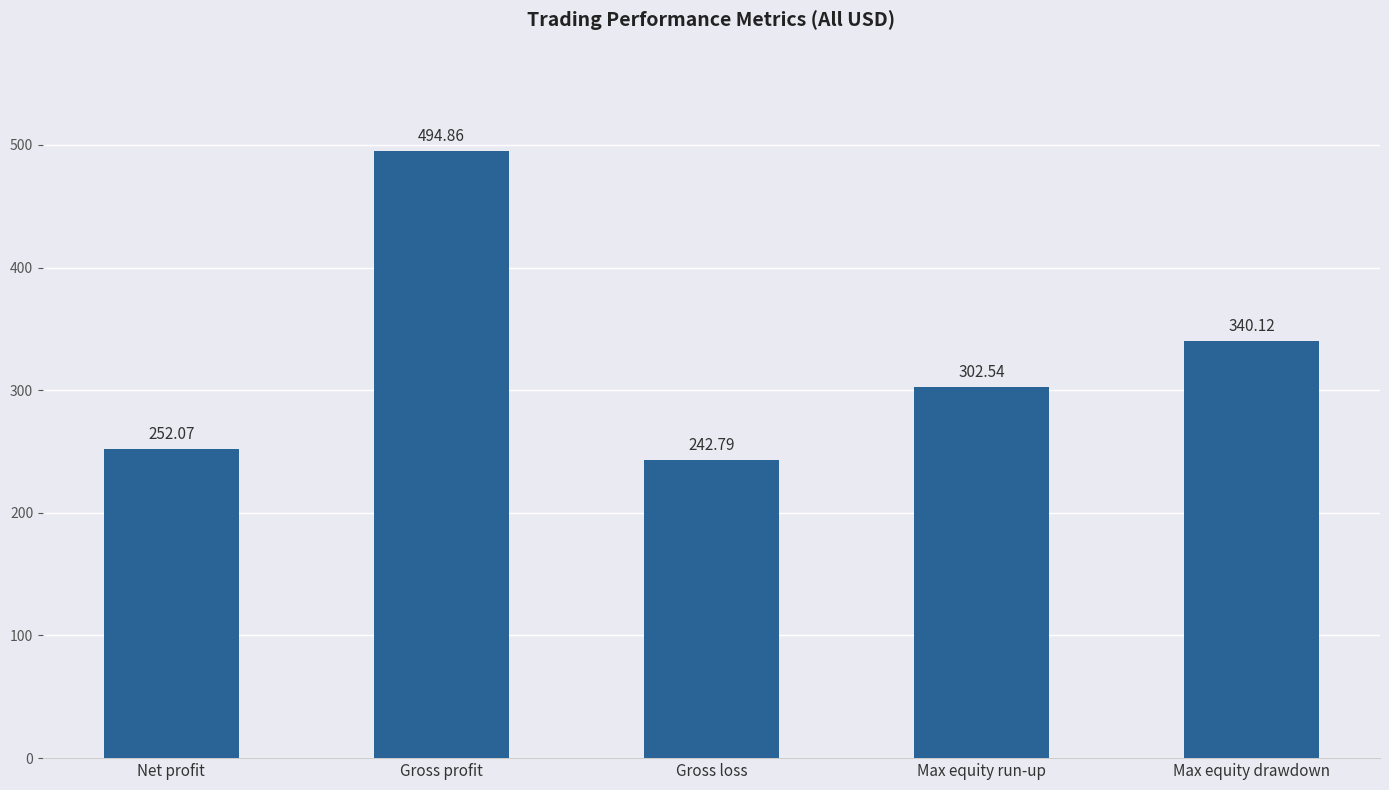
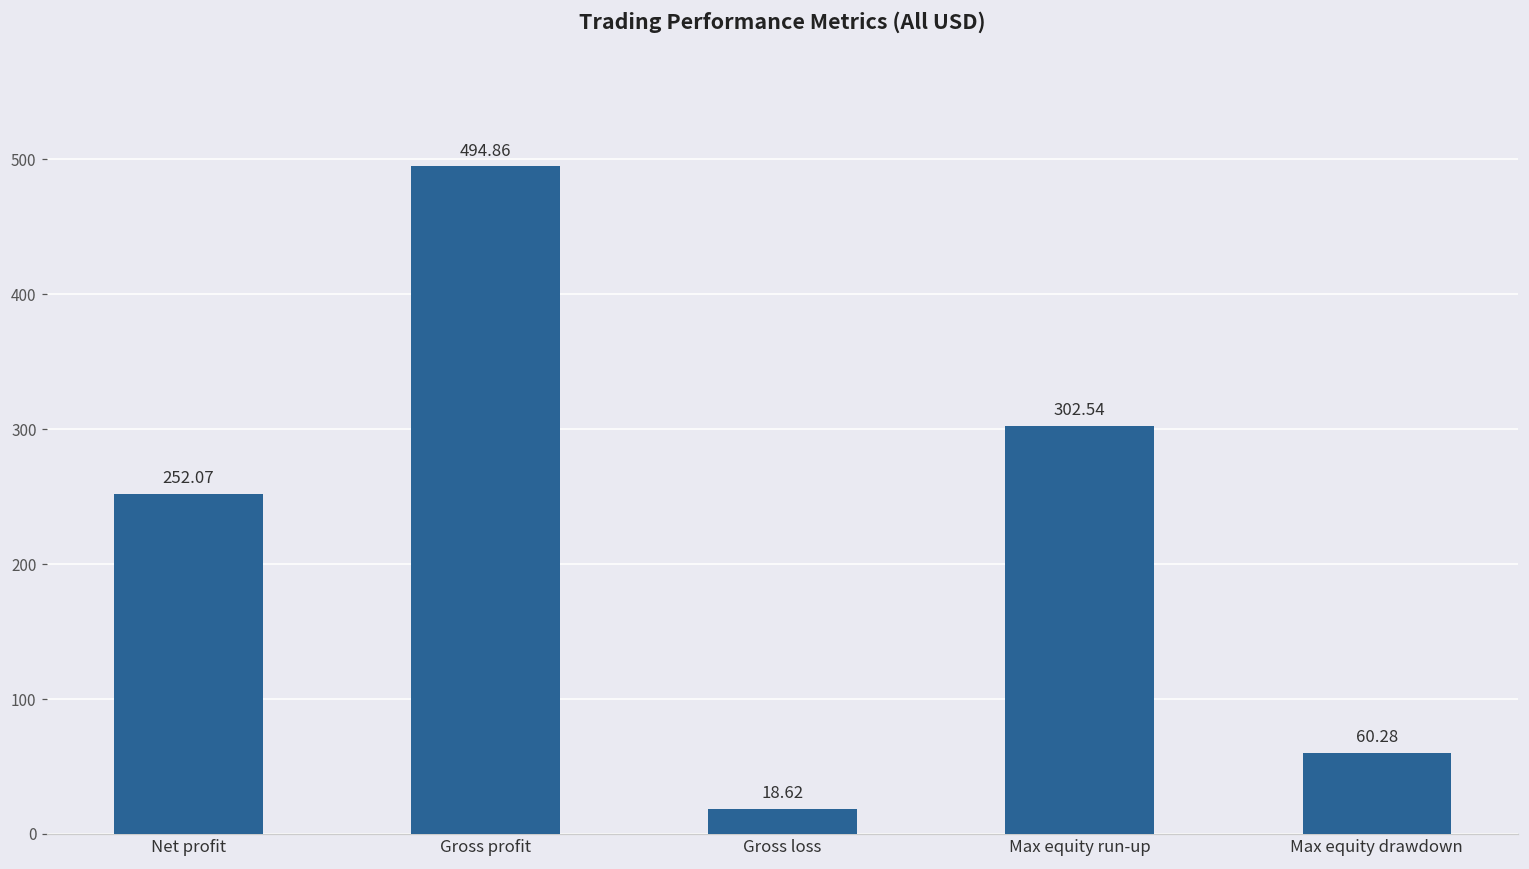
Gross loss: 242.79 -> 18.62
Max equity drawdown: 340.12 -> 60.28
